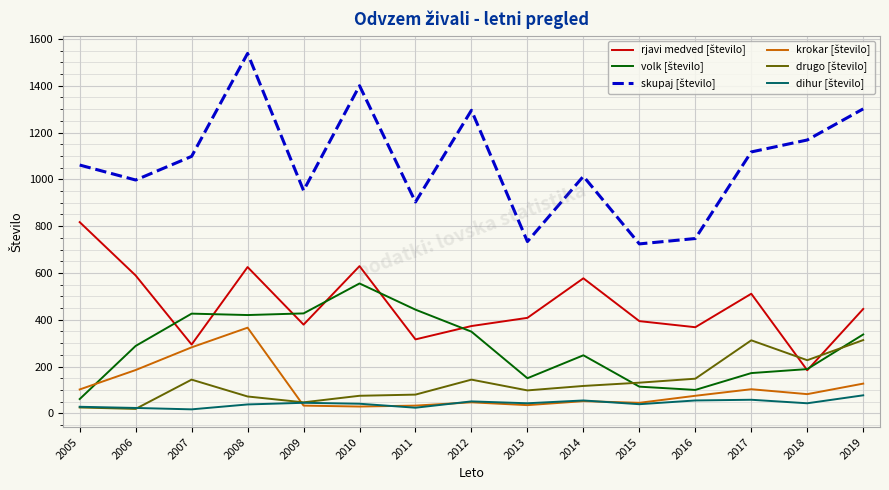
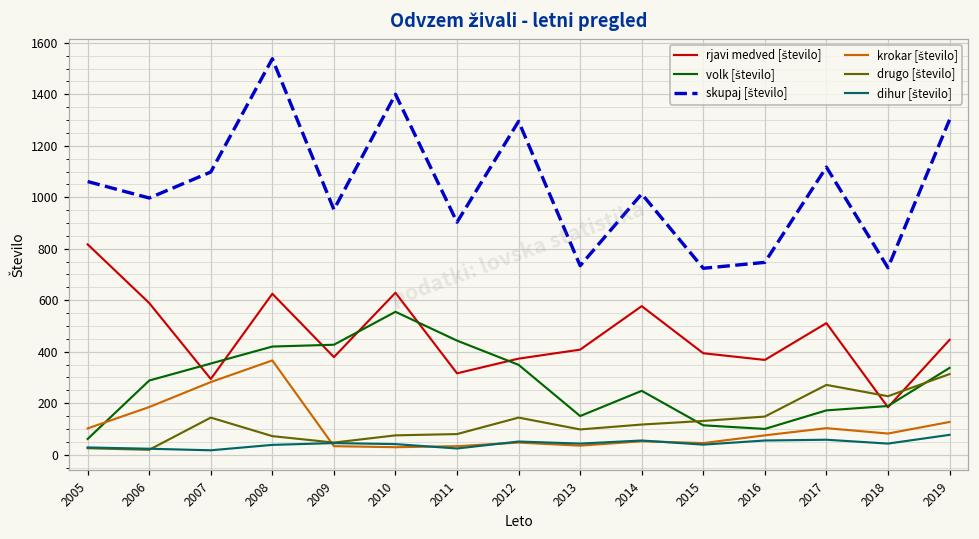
volk [število], 2007: 430 -> 350
drugo [število], 2017: 310 -> 270
skupaj [število], 2018: 1170 -> 730
